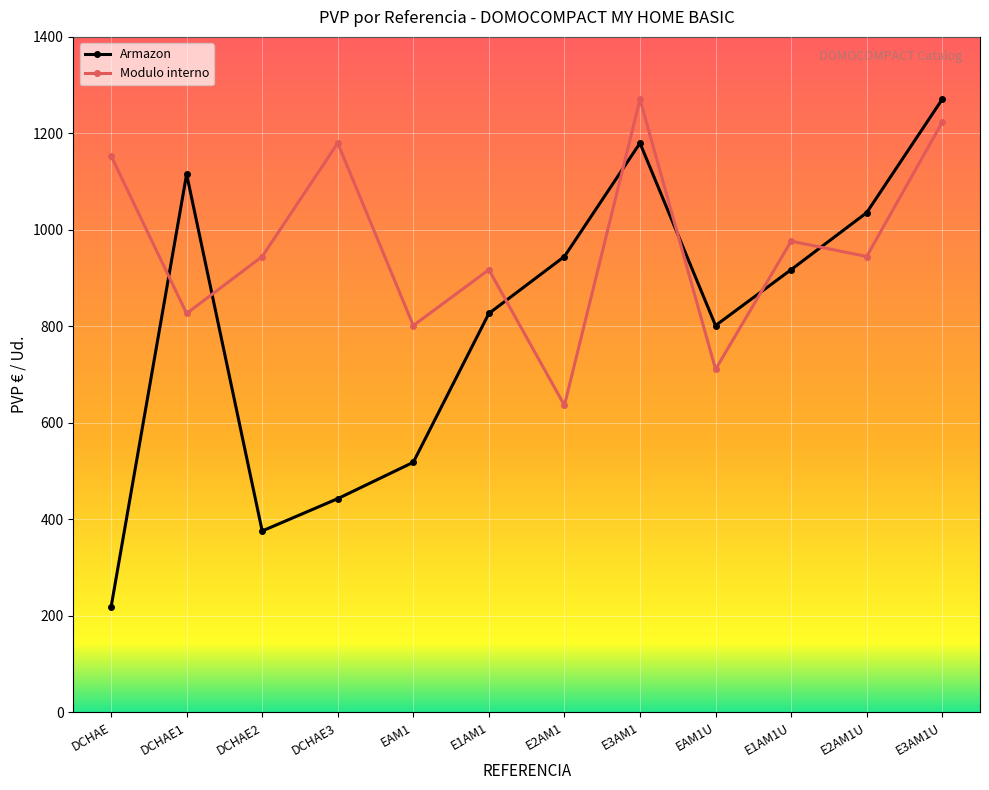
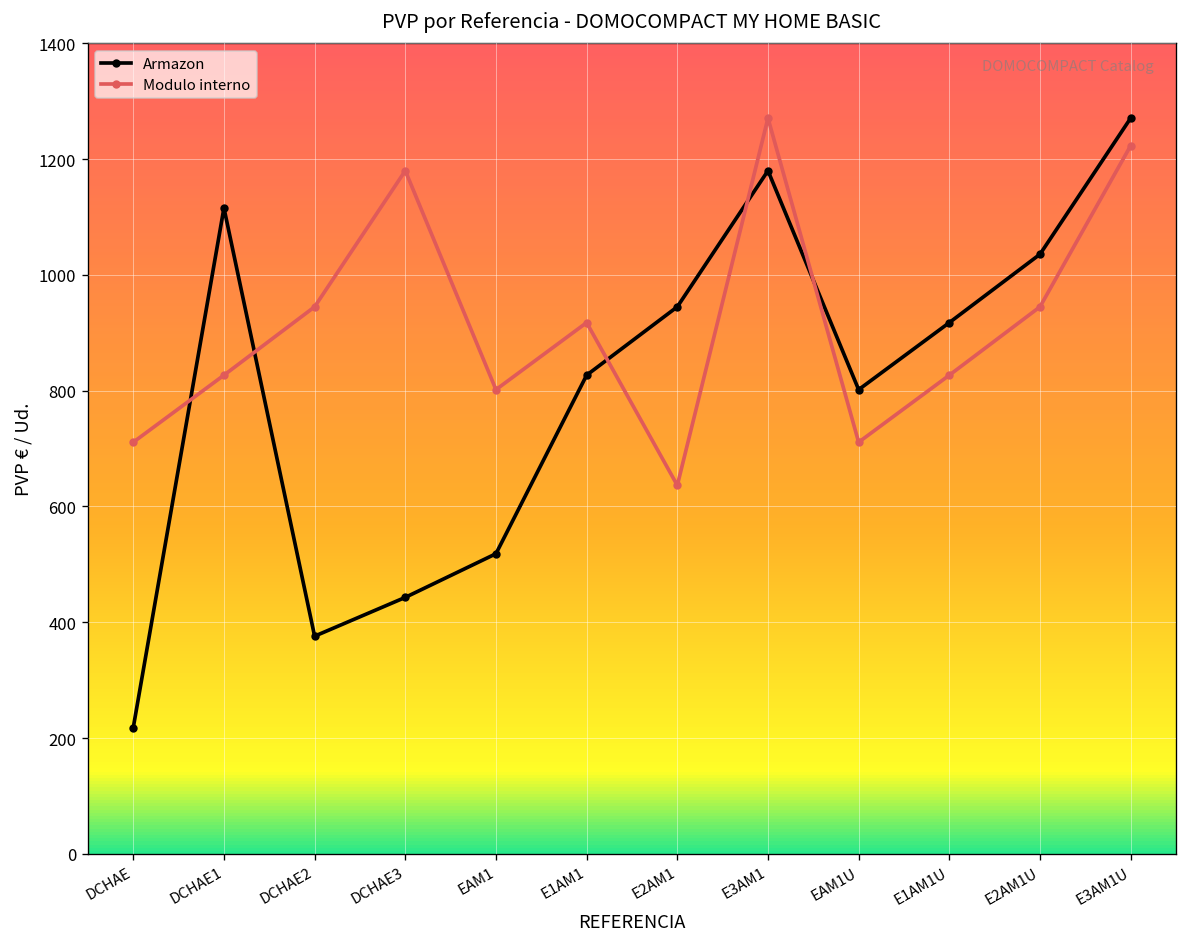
Modulo interno, DCHAE: 1150 -> 710
Modulo interno, E1AM1U: 980 -> 830
